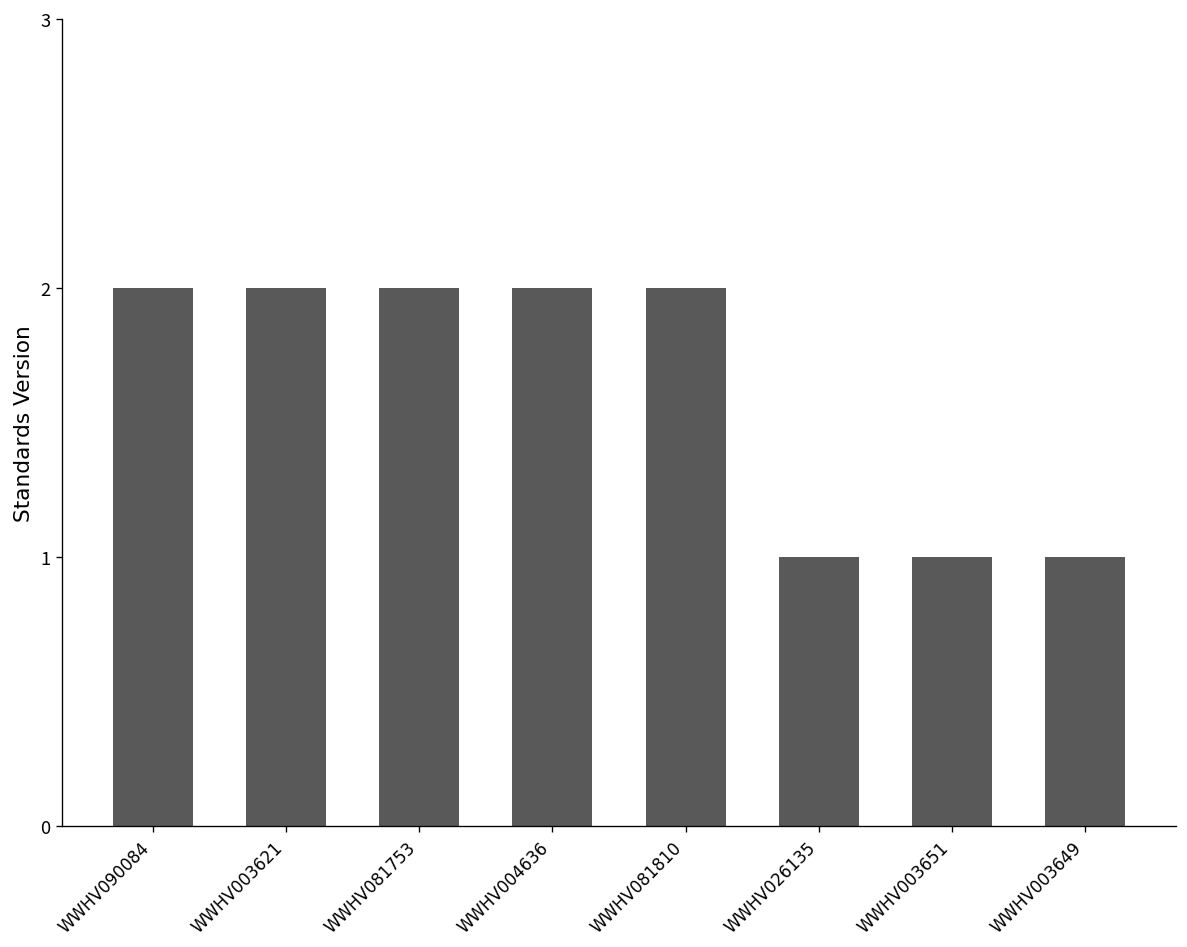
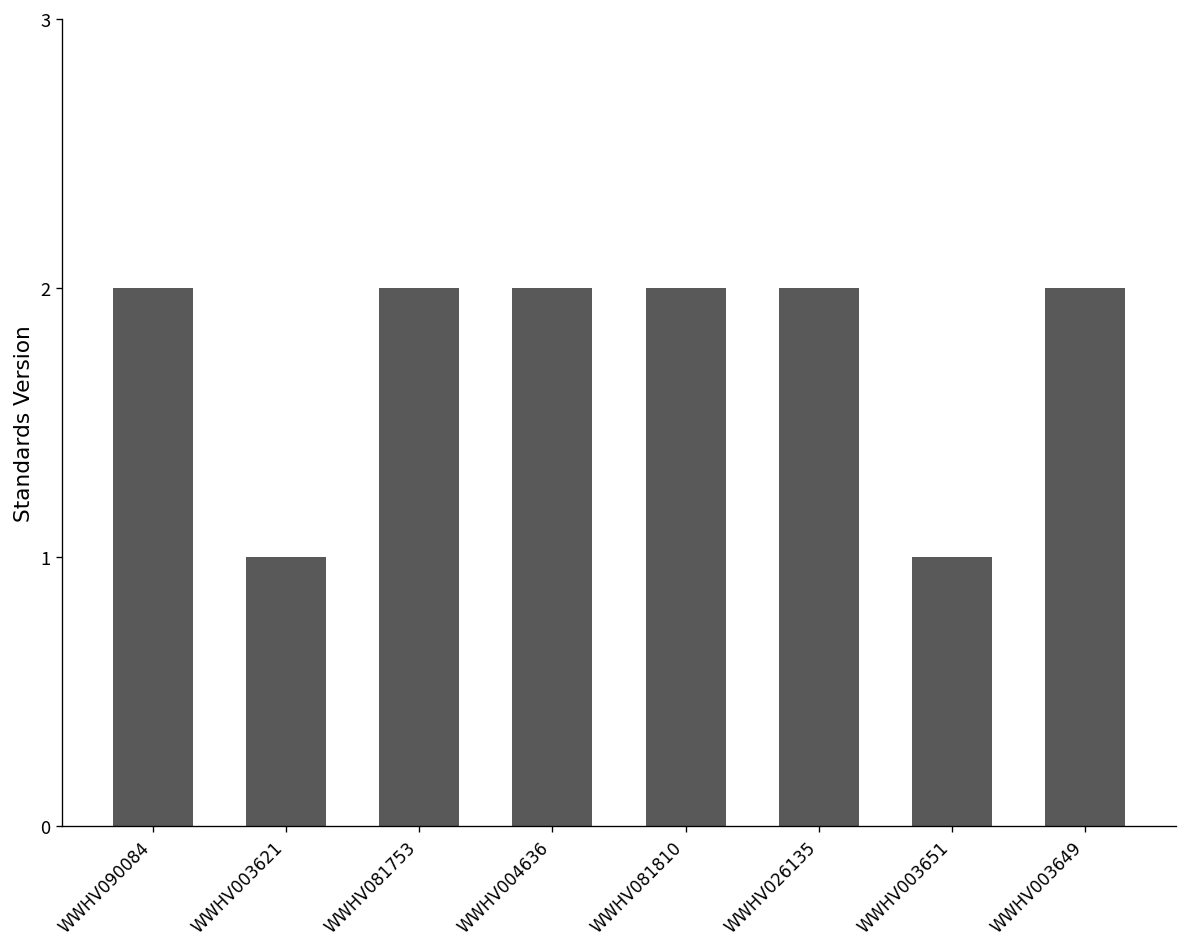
WWHV003621: 2 -> 1
WWHV026135: 1 -> 2
WWHV003649: 1 -> 2
